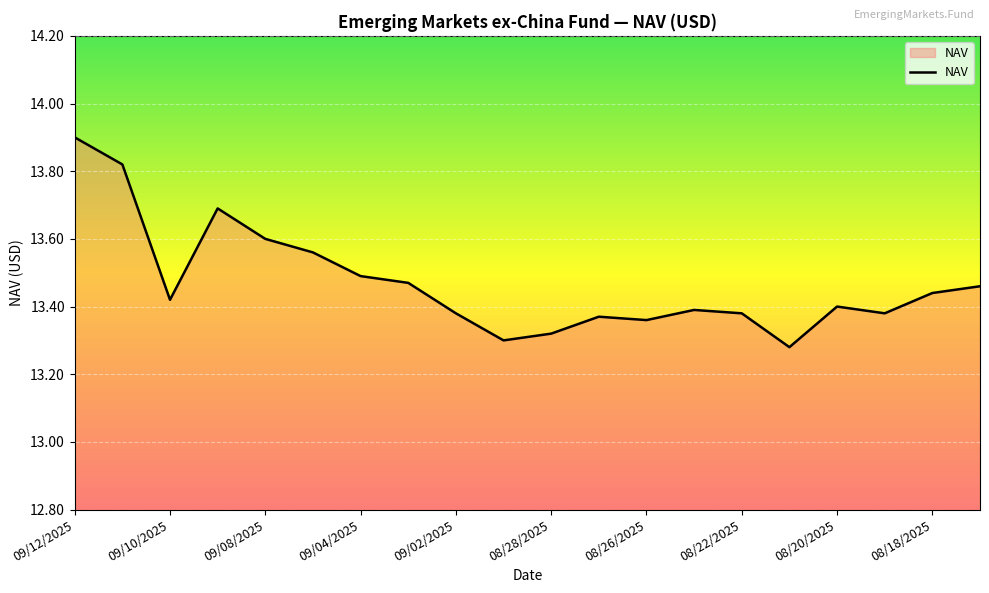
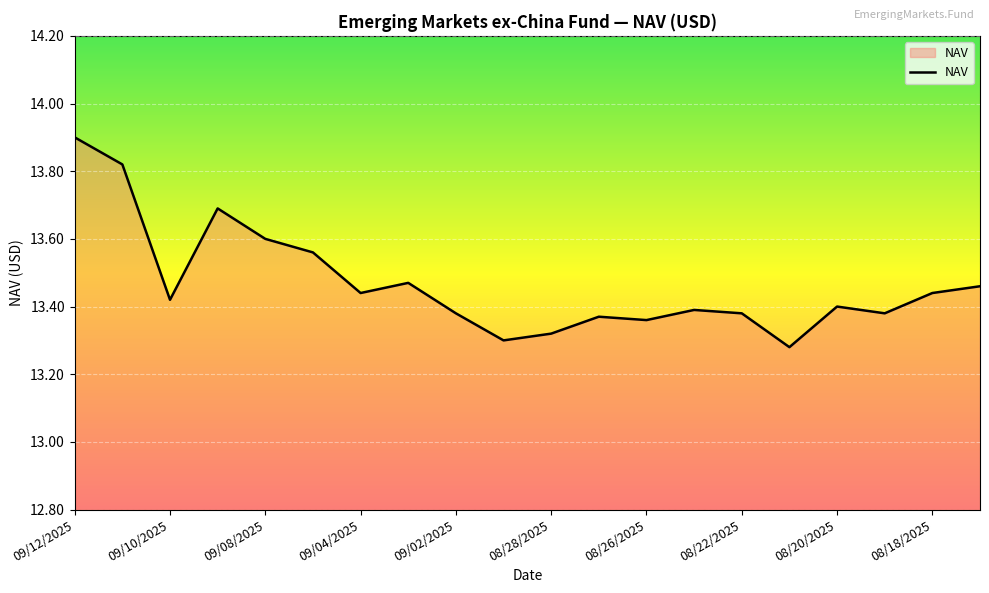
09/04/2025: 13.49 -> 13.44
